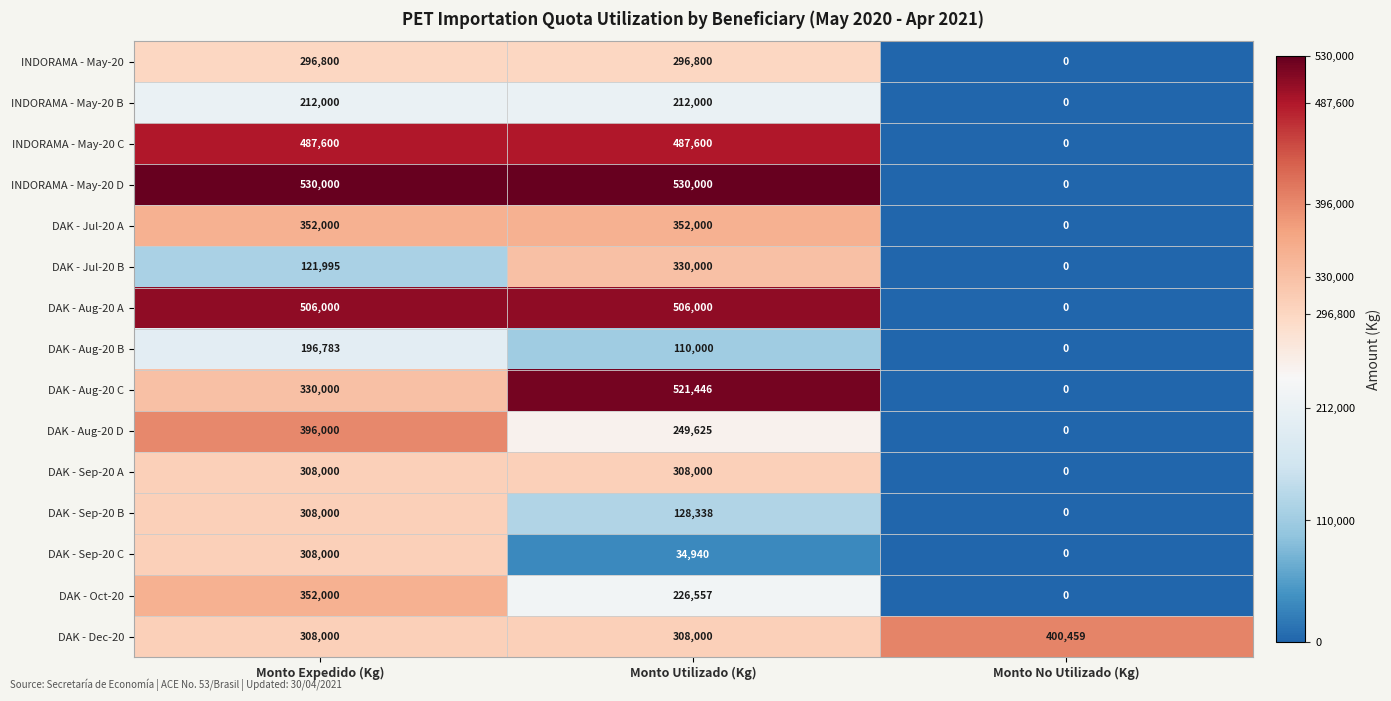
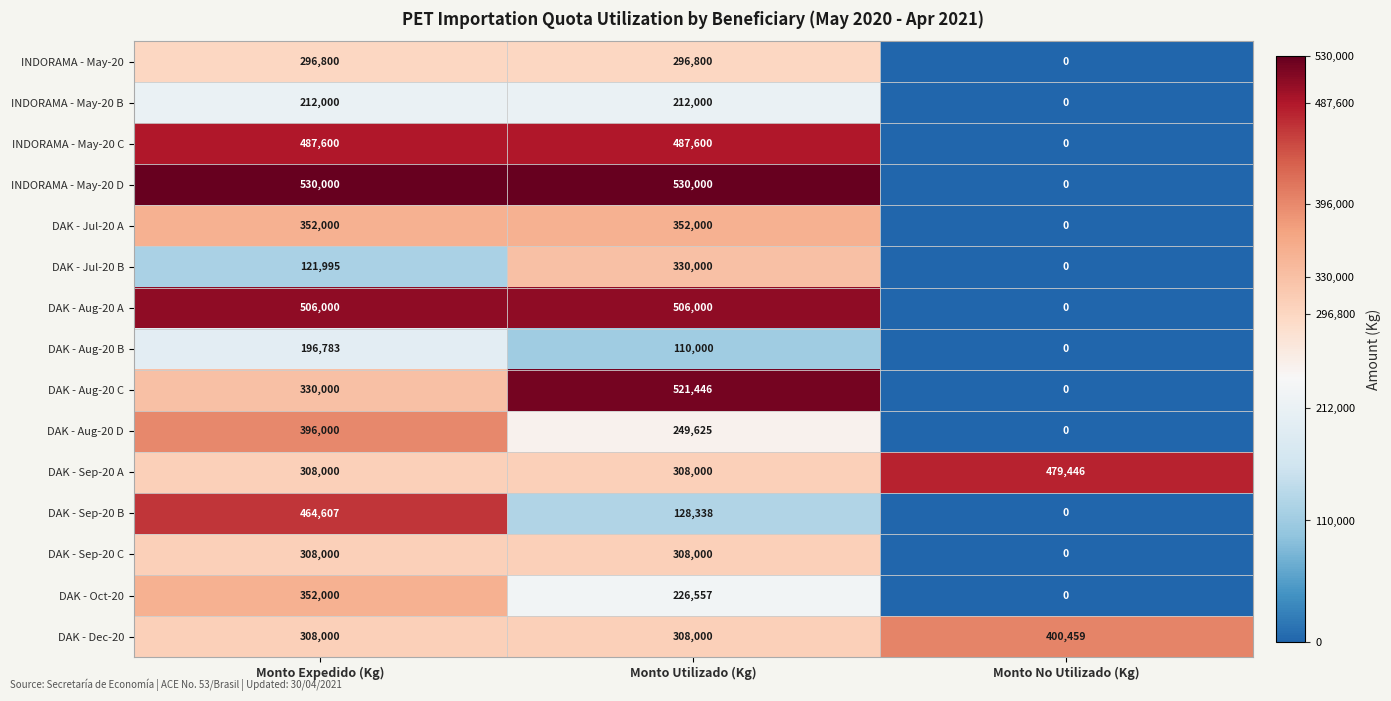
DAK - Sep-20 A, Monto No Utilizado (Kg): 0 -> 479,446
DAK - Sep-20 B, Monto Expedido (Kg): 308,000 -> 464,607
DAK - Sep-20 C, Monto Utilizado (Kg): 34,940 -> 308,000
